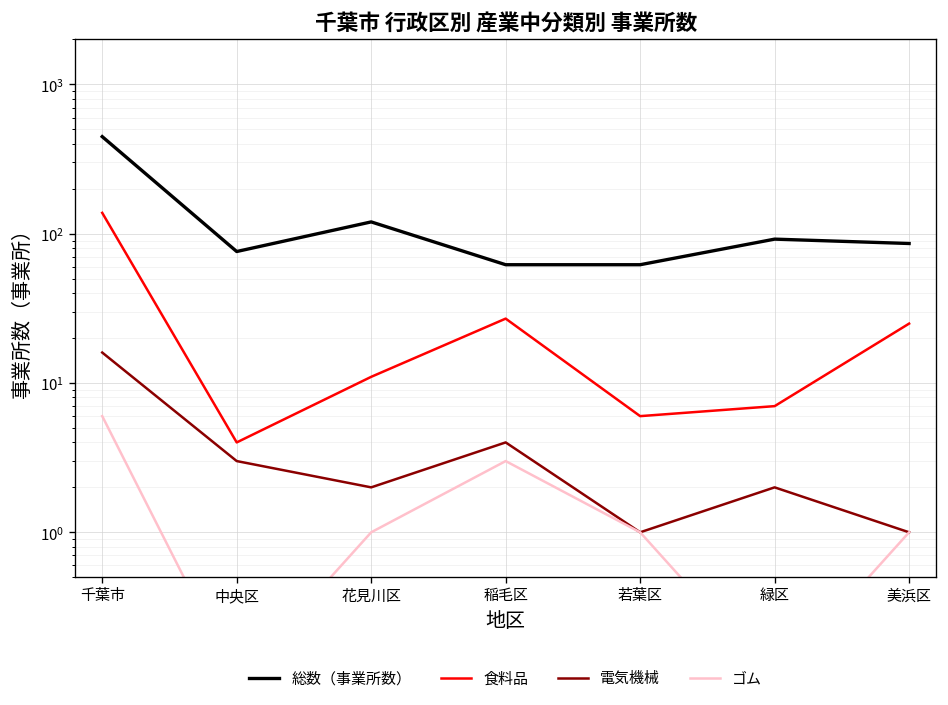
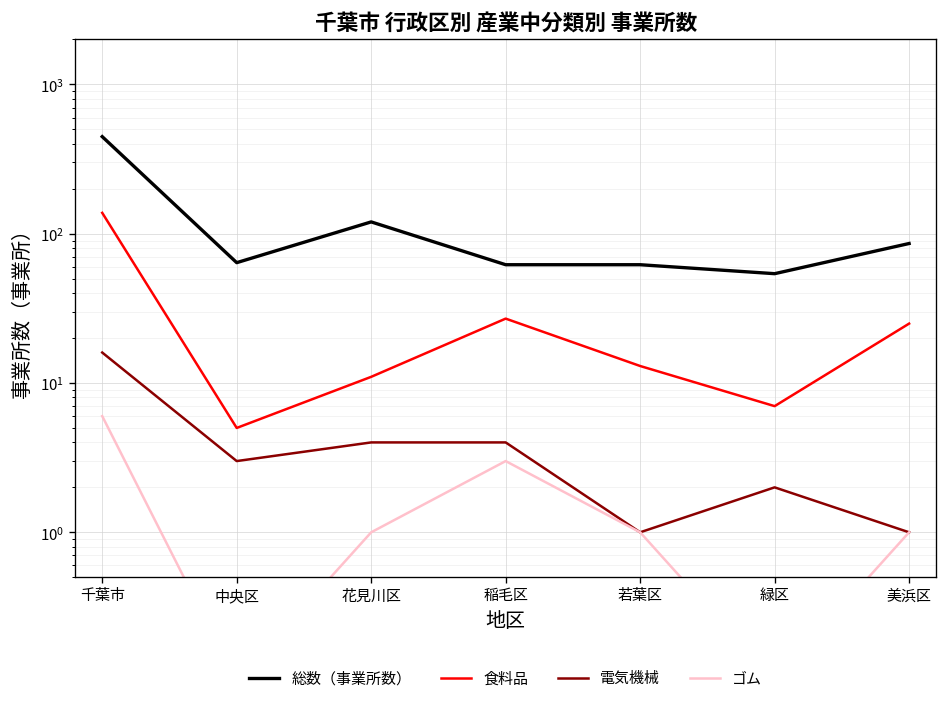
総数（事業所数）, 中央区: 80 -> 60
食料品, 中央区: 4 -> 5
電気機械, 花見川区: 2 -> 4
食料品, 若葉区: 6 -> 13
総数（事業所数）, 緑区: 90 -> 54
